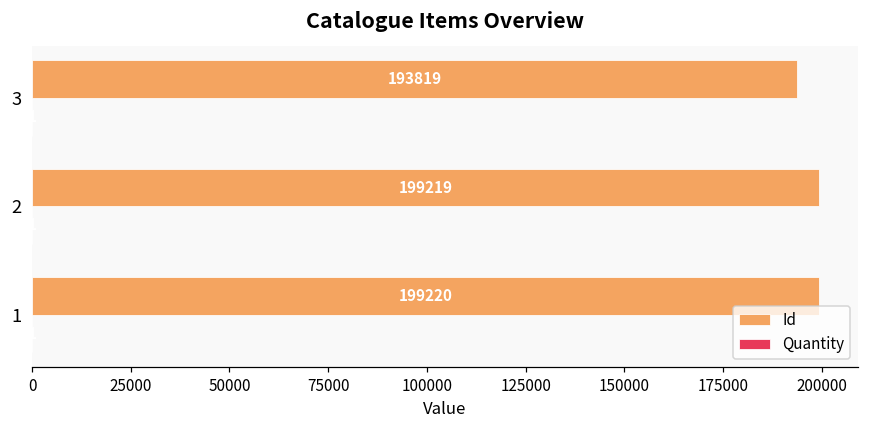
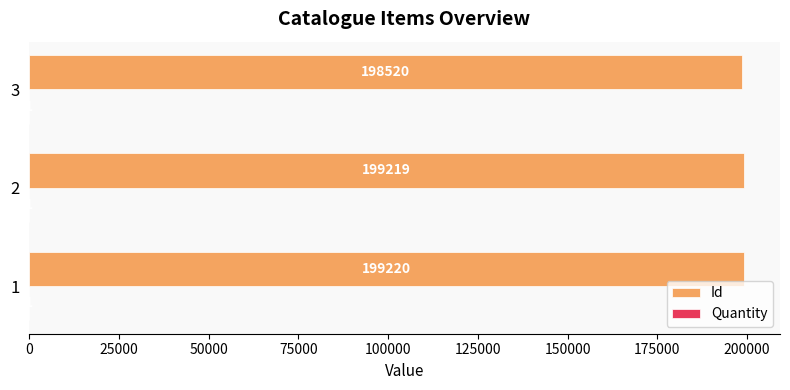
Id, 3: 193819 -> 198520
